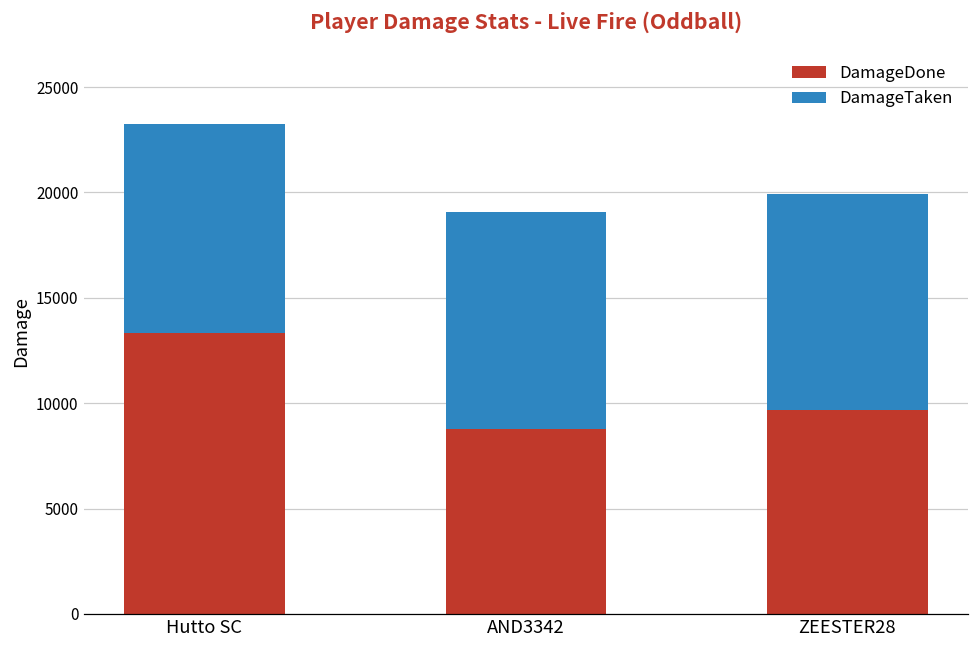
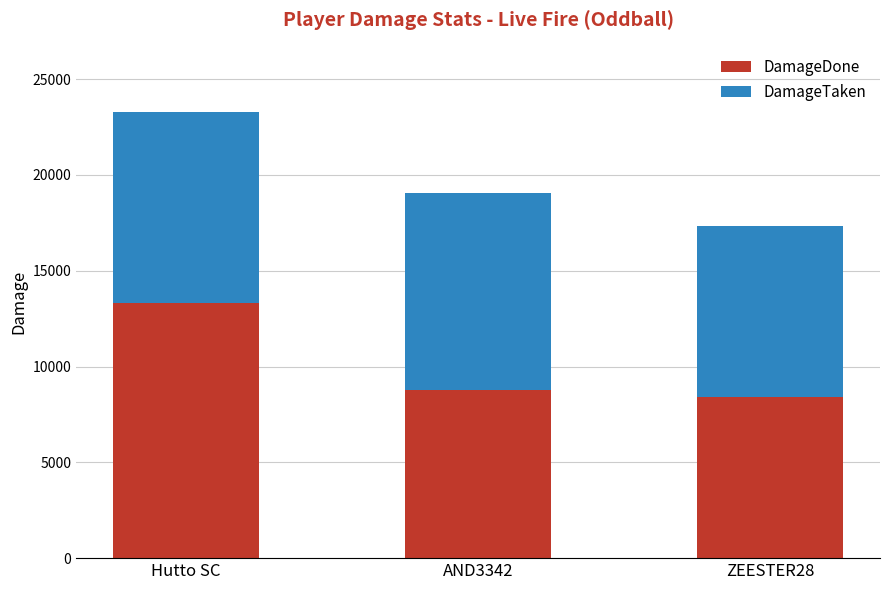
DamageDone, ZEESTER28: 9700 -> 8400
DamageTaken, ZEESTER28: 10300 -> 8900
